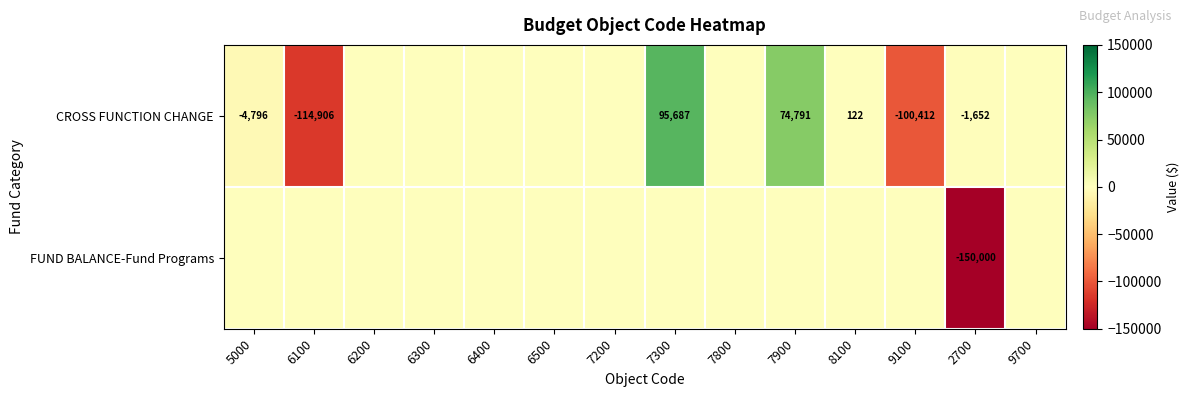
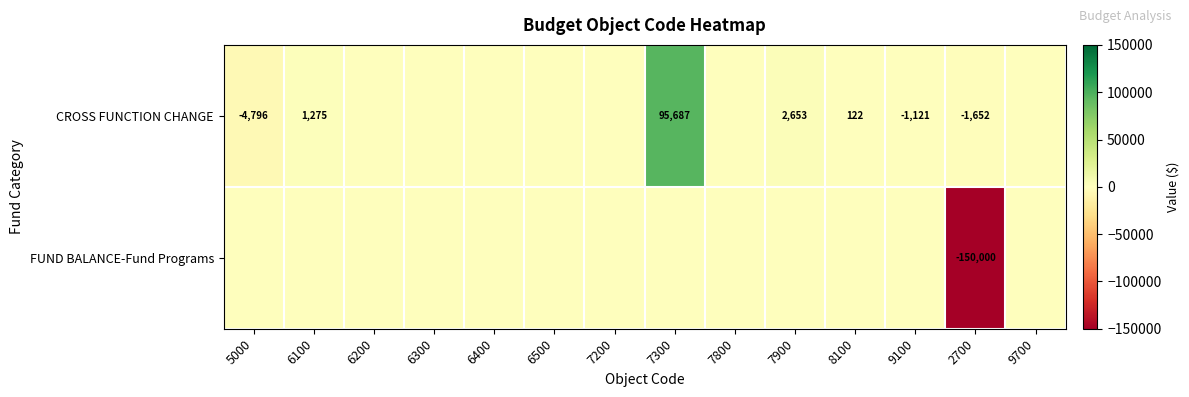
CROSS FUNCTION CHANGE, 6100: -114,906 -> 1,275
CROSS FUNCTION CHANGE, 7900: 74,791 -> 2,653
CROSS FUNCTION CHANGE, 9100: -100,412 -> -1,121
